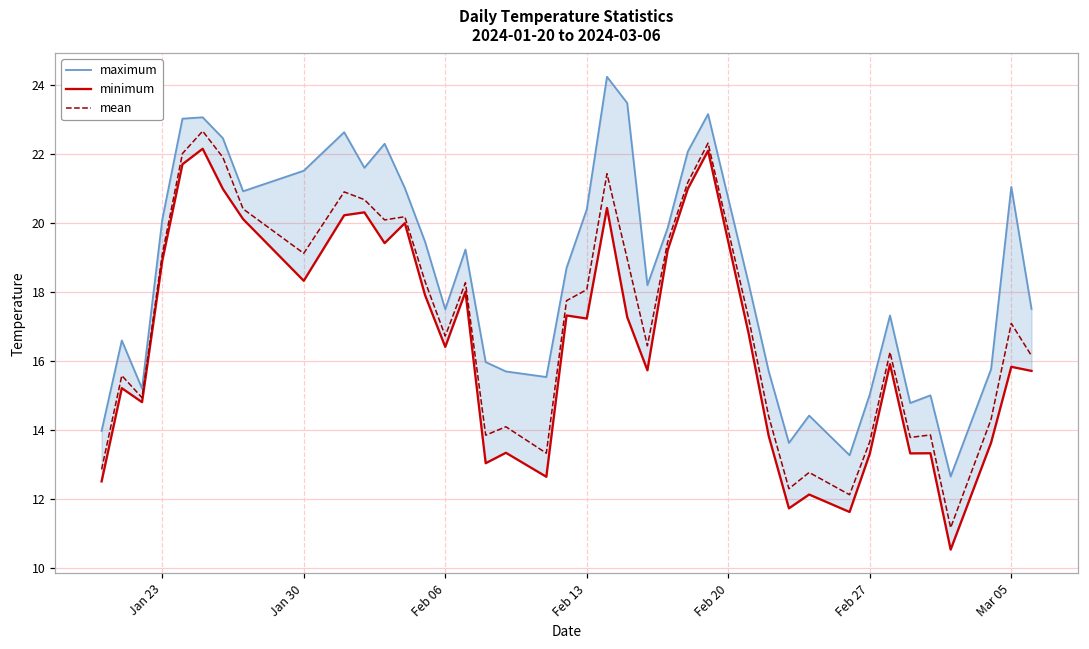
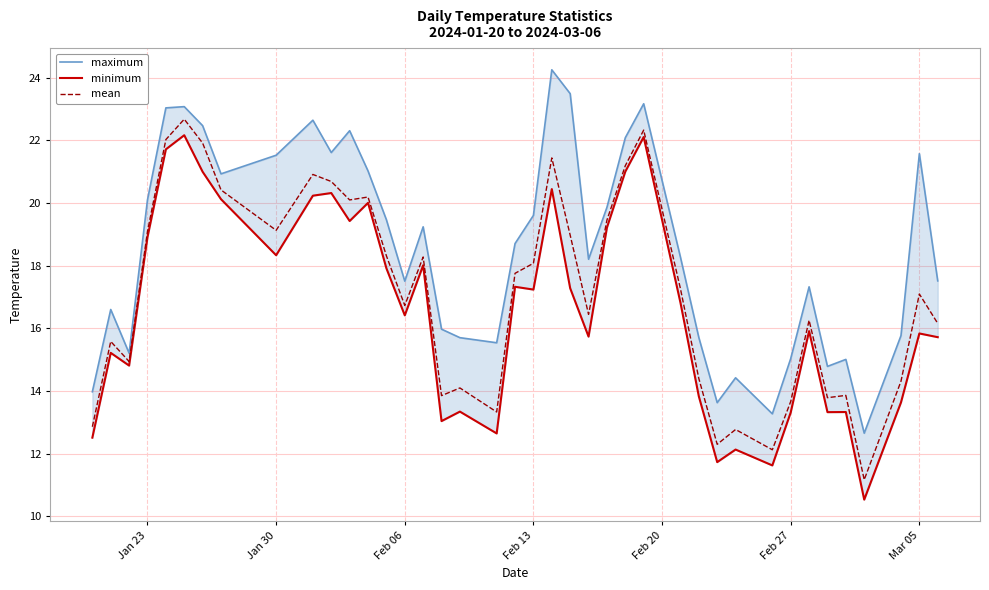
maximum, Feb 13: 20.4 -> 19.6
maximum, Mar 05: 21.1 -> 21.6
